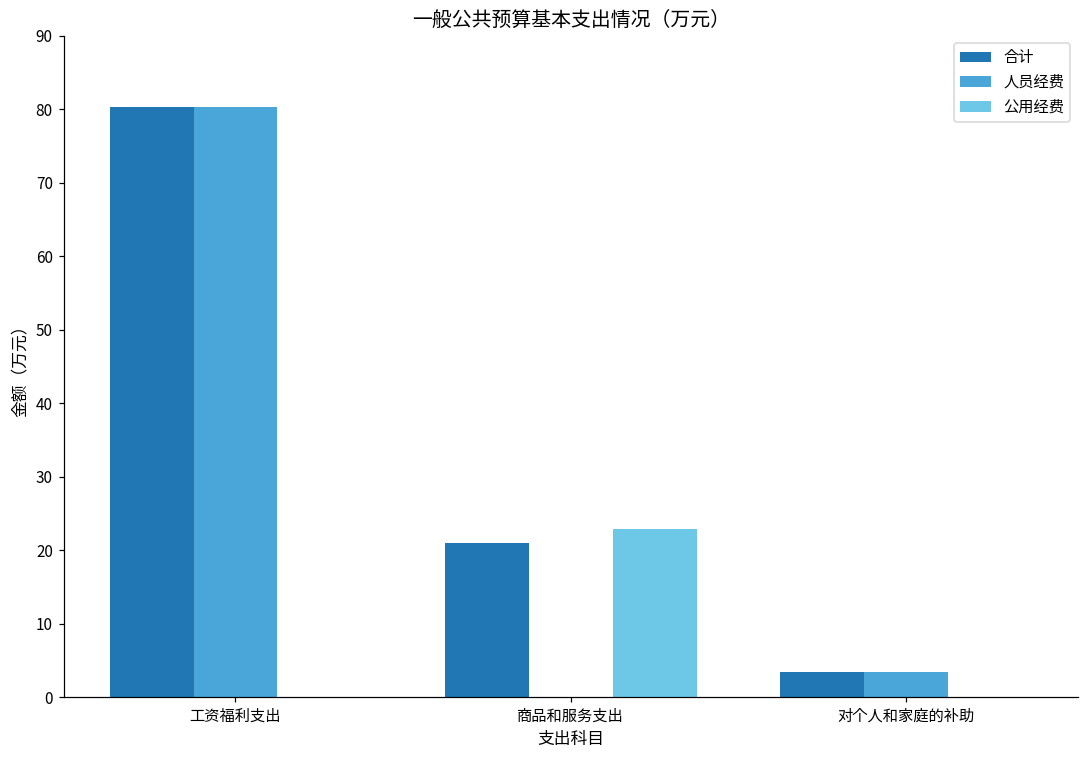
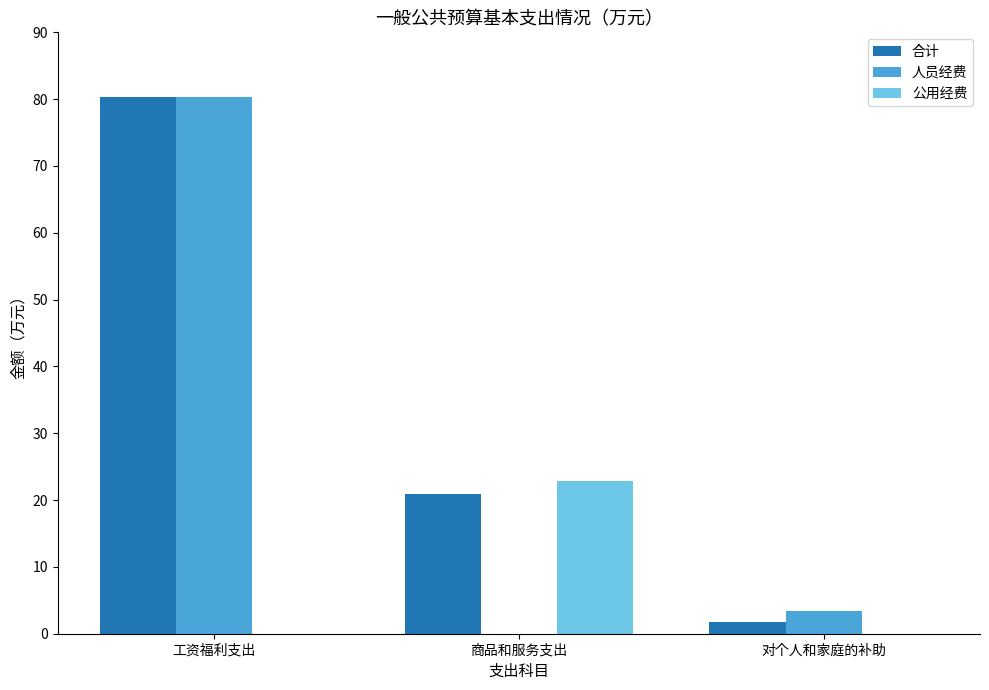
合计, 对个人和家庭的补助: 3 -> 2
